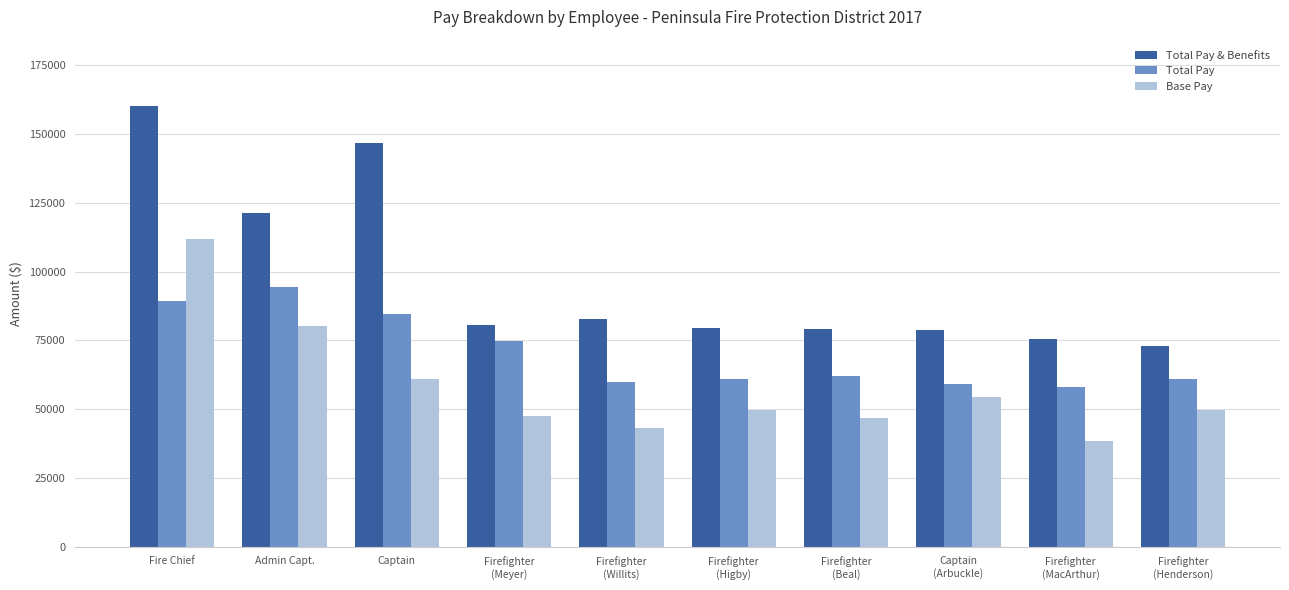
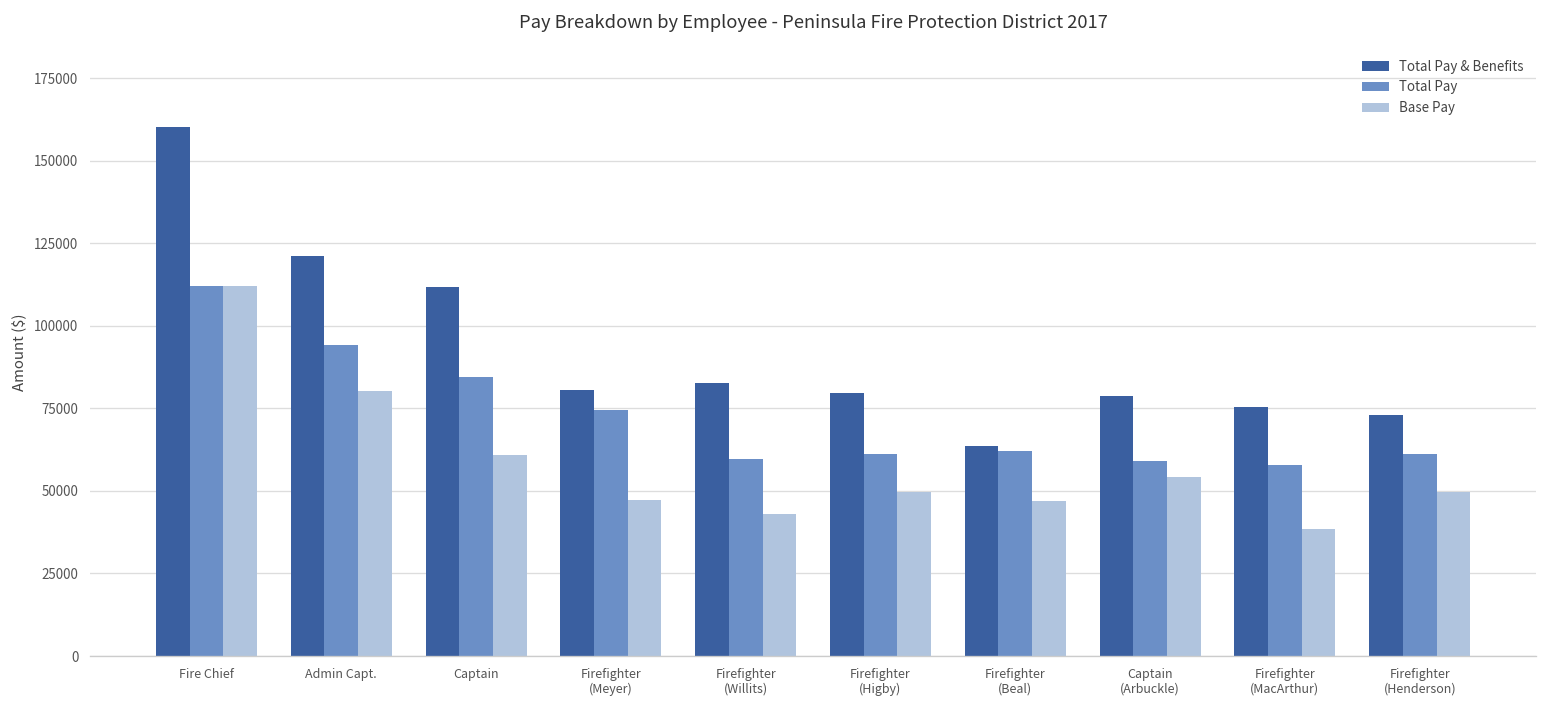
Total Pay, Fire Chief: 89000 -> 112000
Total Pay & Benefits, Captain: 147000 -> 112000
Total Pay & Benefits, Firefighter (Beal): 79000 -> 64000
